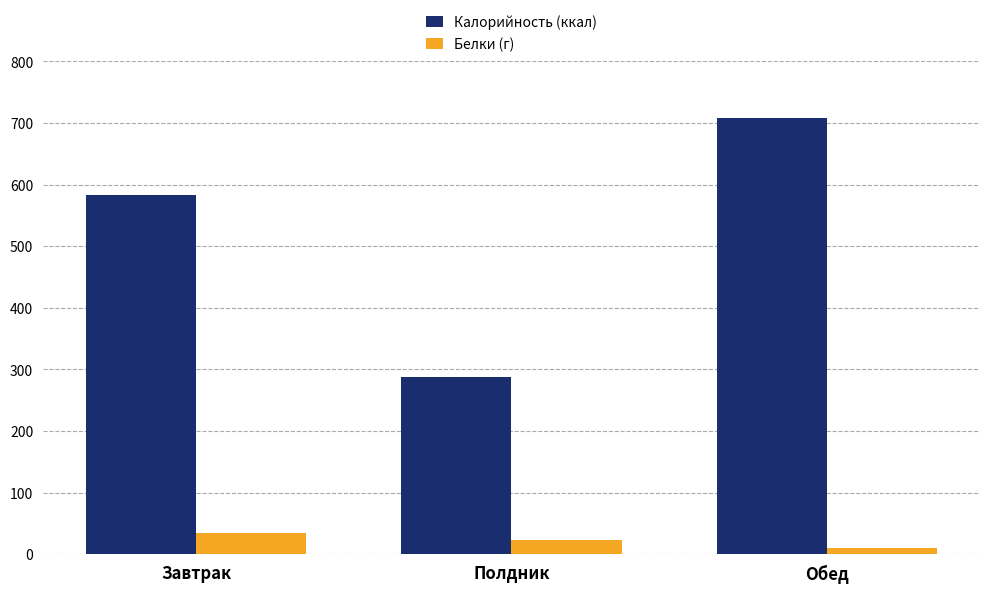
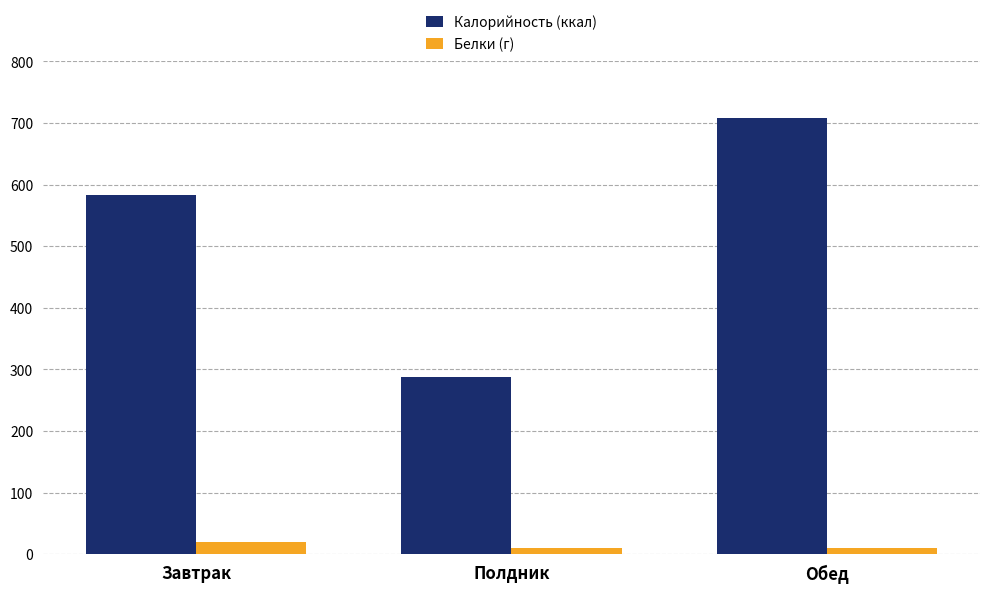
Белки (г), Завтрак: 30 -> 20
Белки (г), Полдник: 20 -> 10
